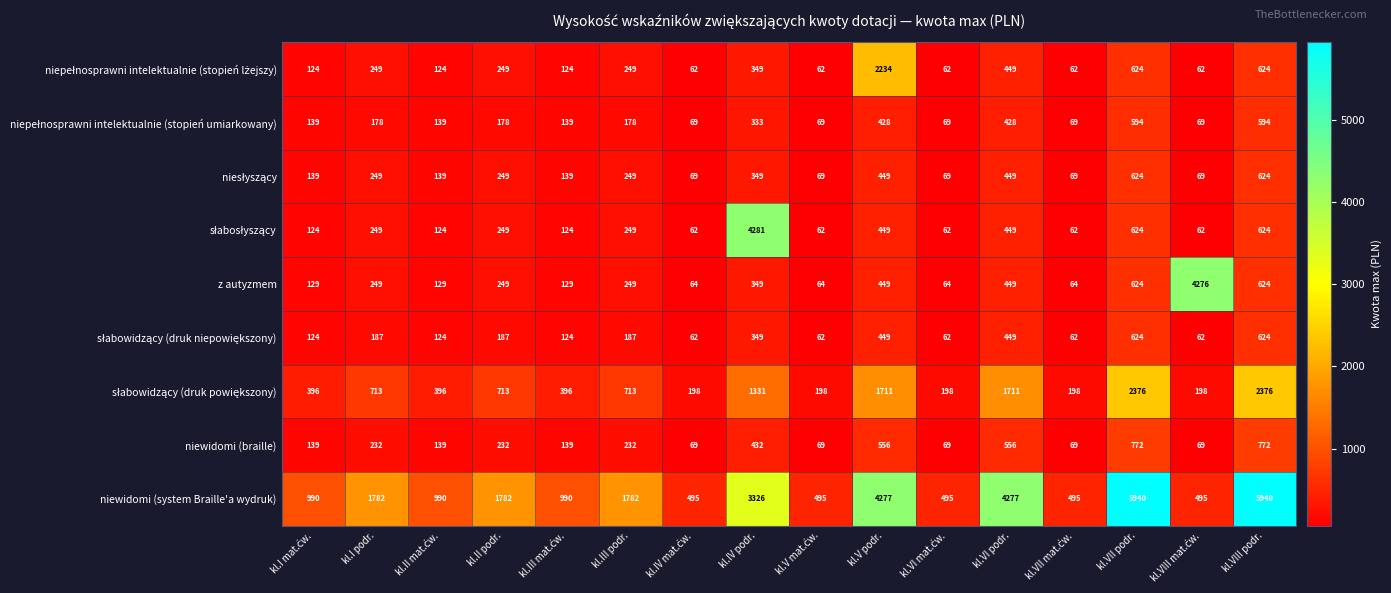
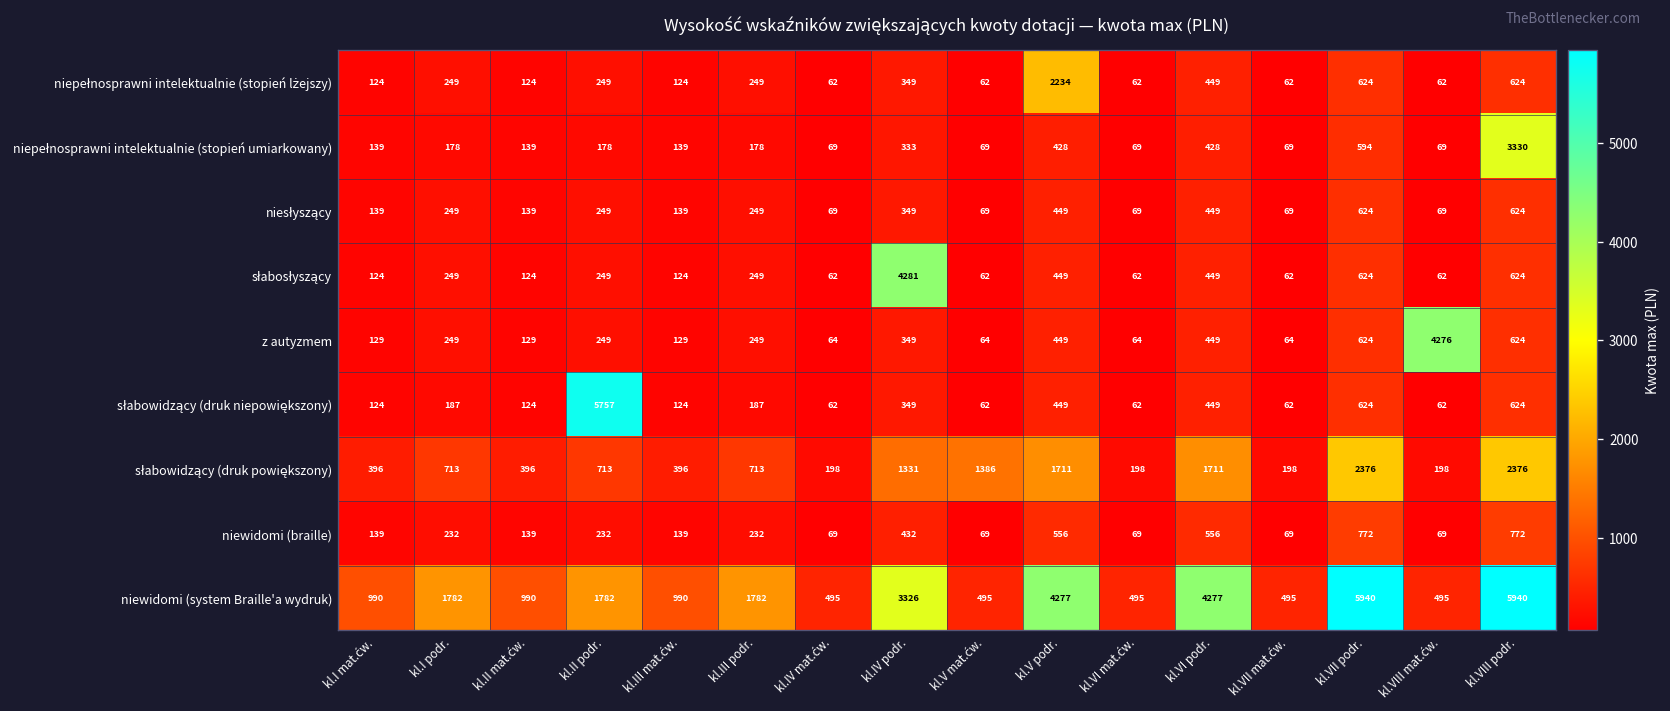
niepełnosprawni intelektualnie (stopień umiarkowany), kl.VIII podr.: 594 -> 3330
słabowidzący (druk niepowiększony), kl.II podr.: 187 -> 5757
słabowidzący (druk powiększony), kl.V mat.ćw.: 198 -> 1386
